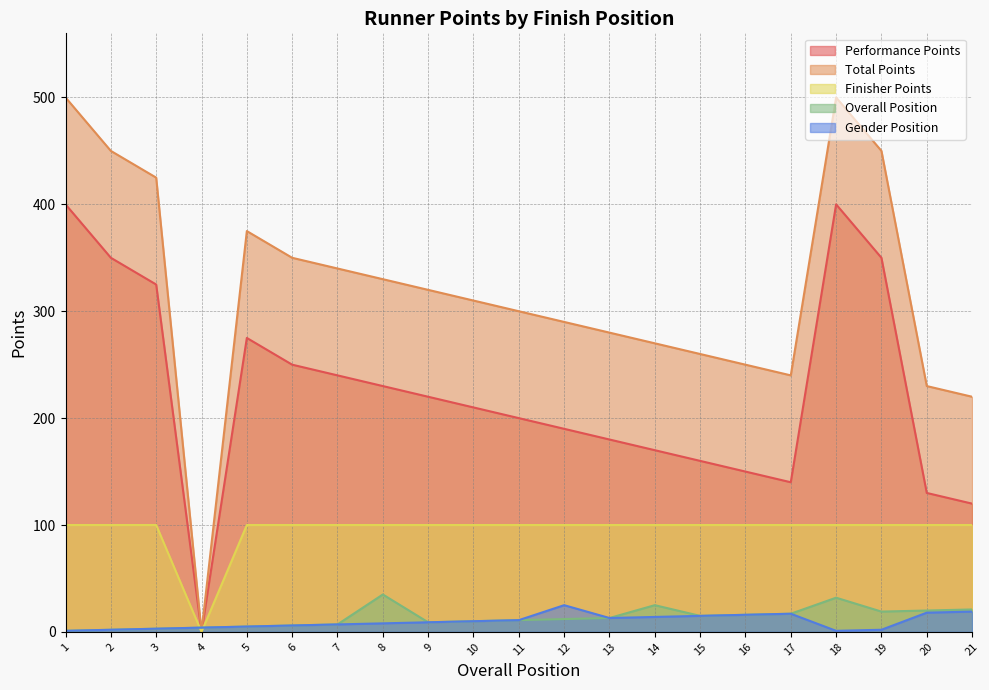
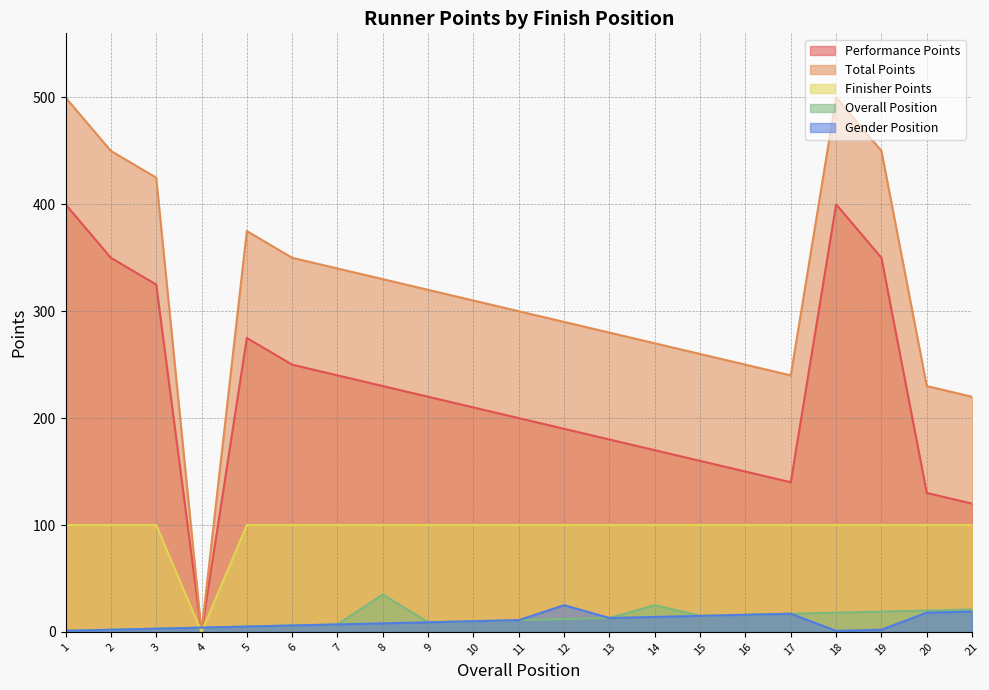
Overall Position, 18: 32 -> 18
